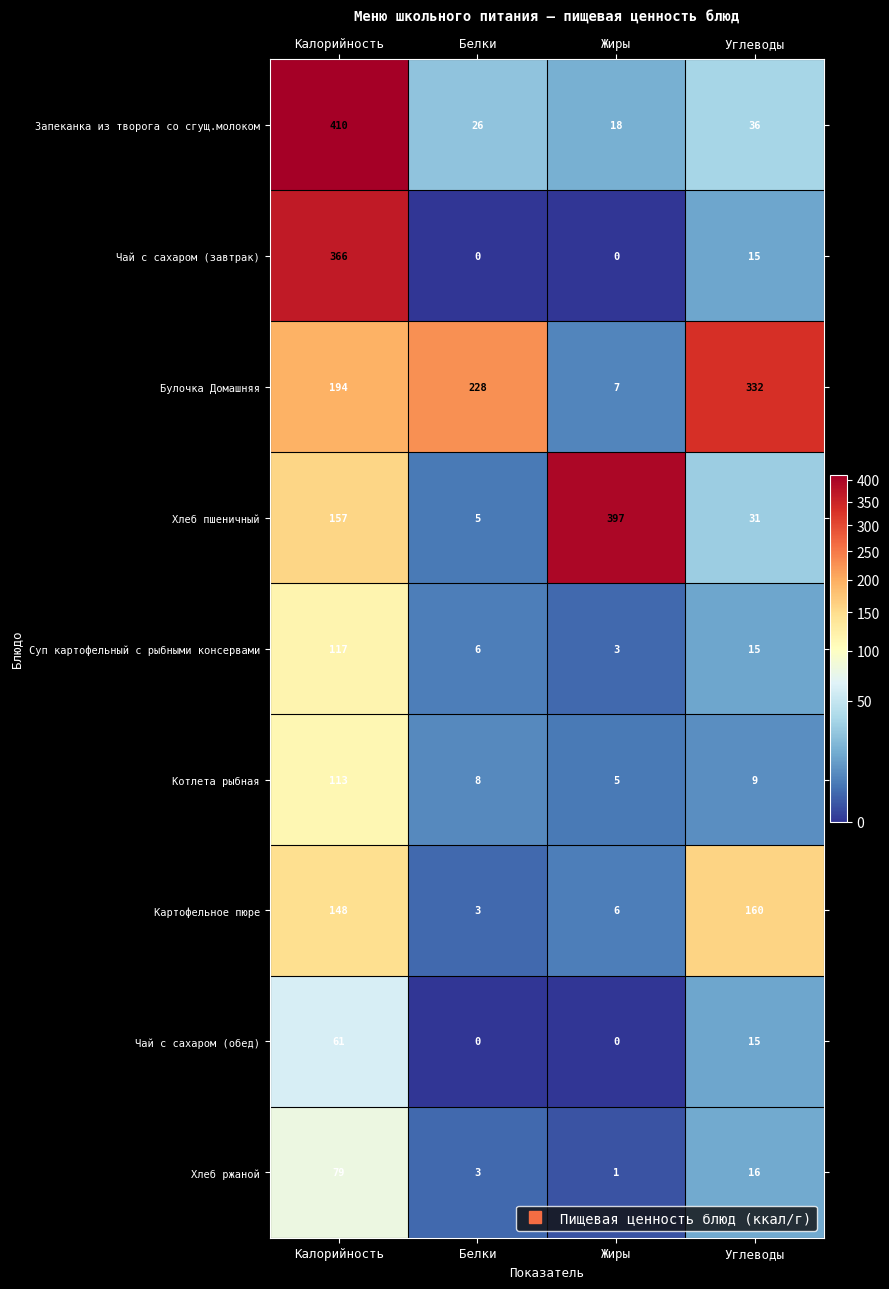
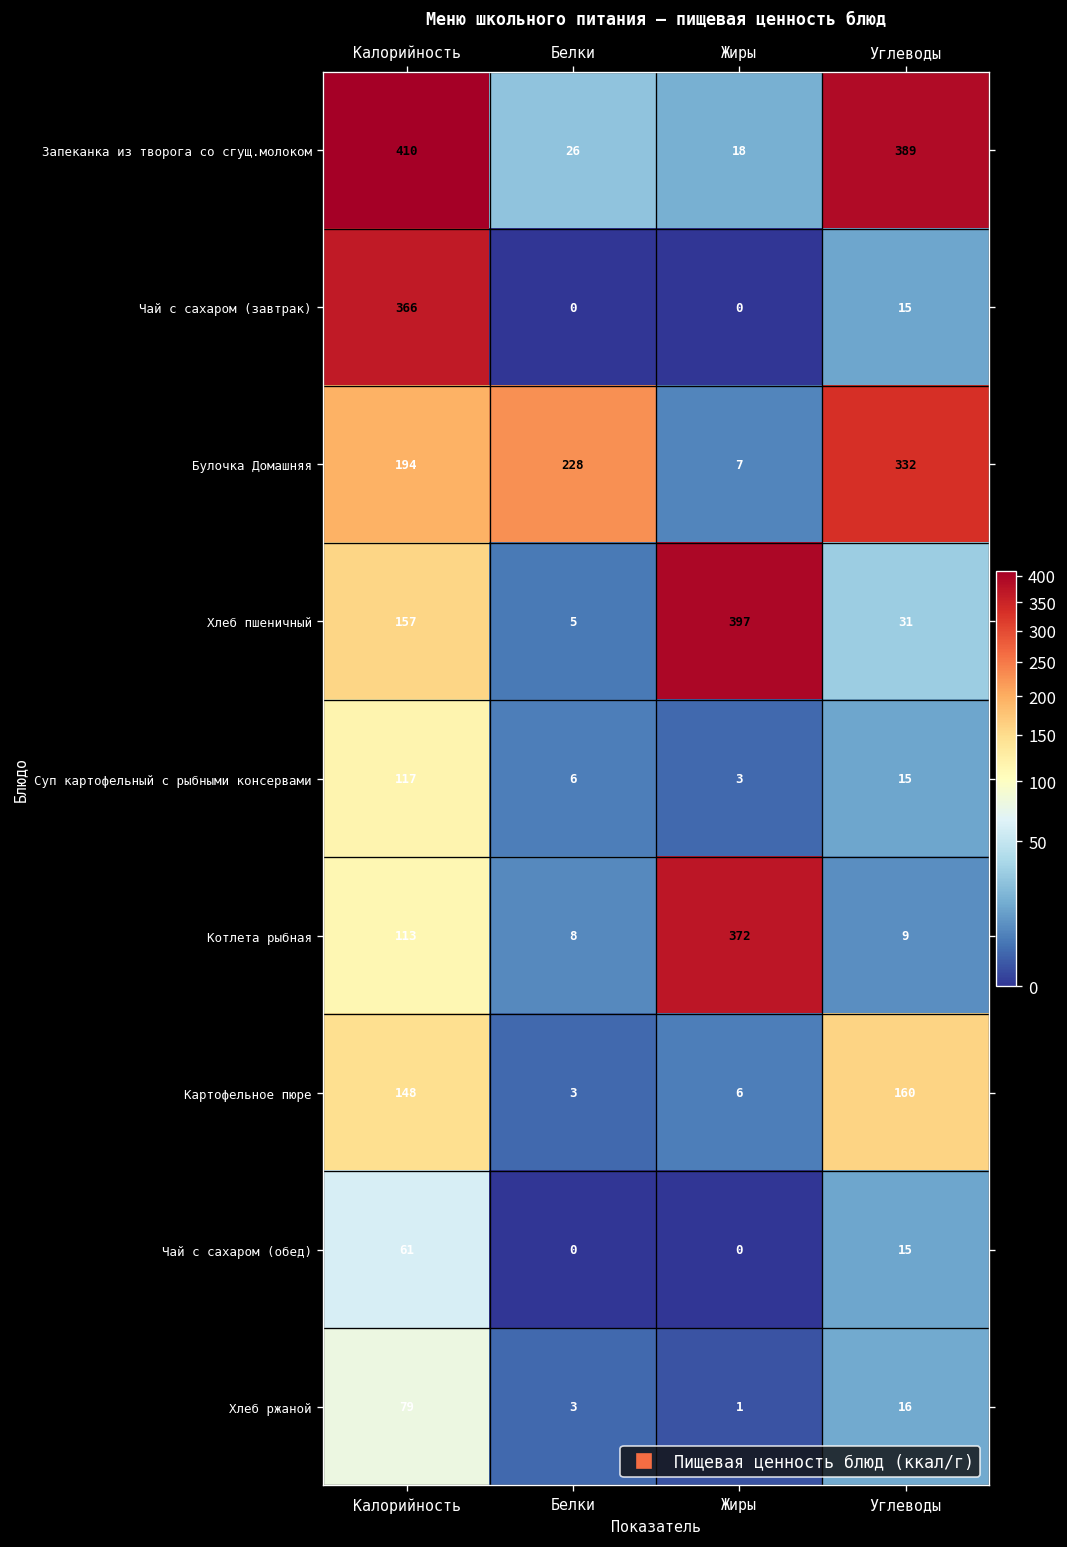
Запеканка из творога со сгущ.молоком, Углеводы: 36 -> 389
Котлета рыбная, Жиры: 5 -> 372
